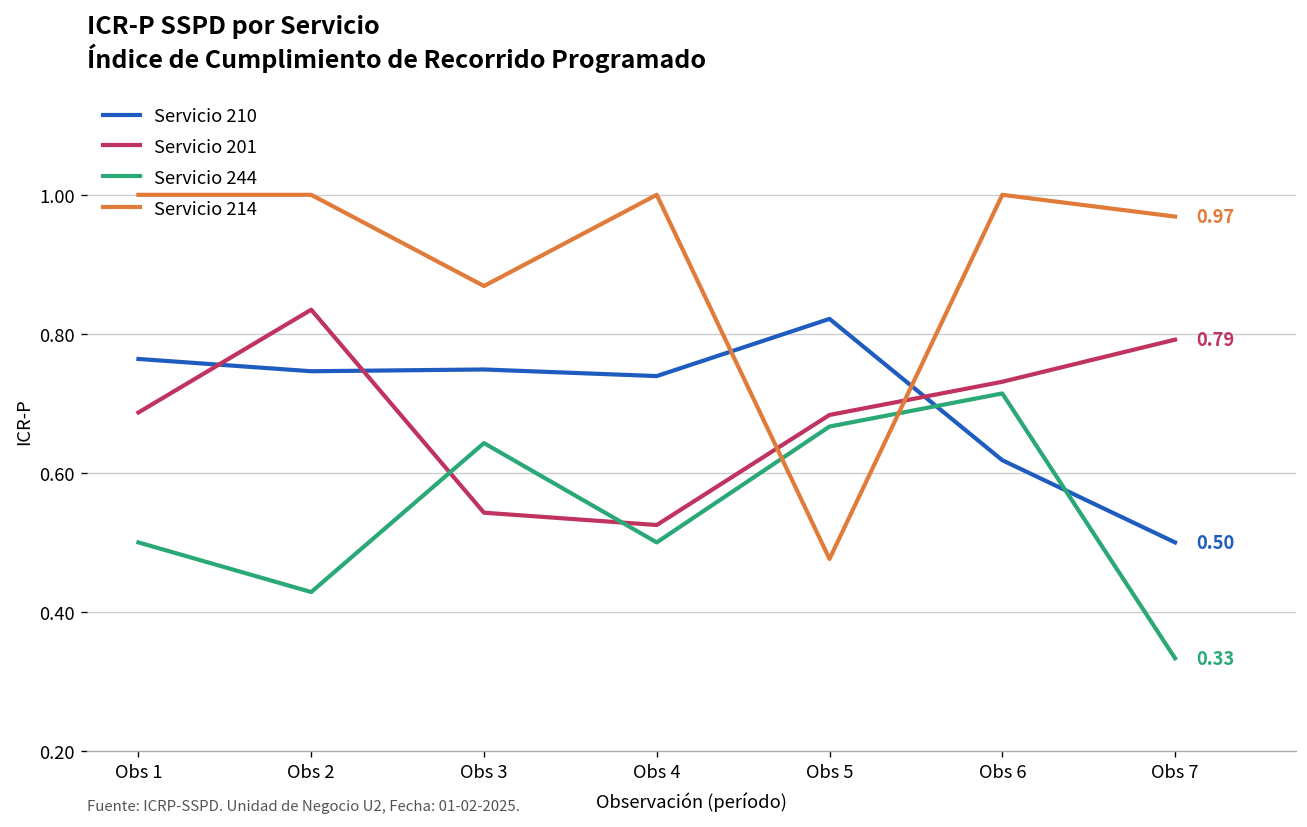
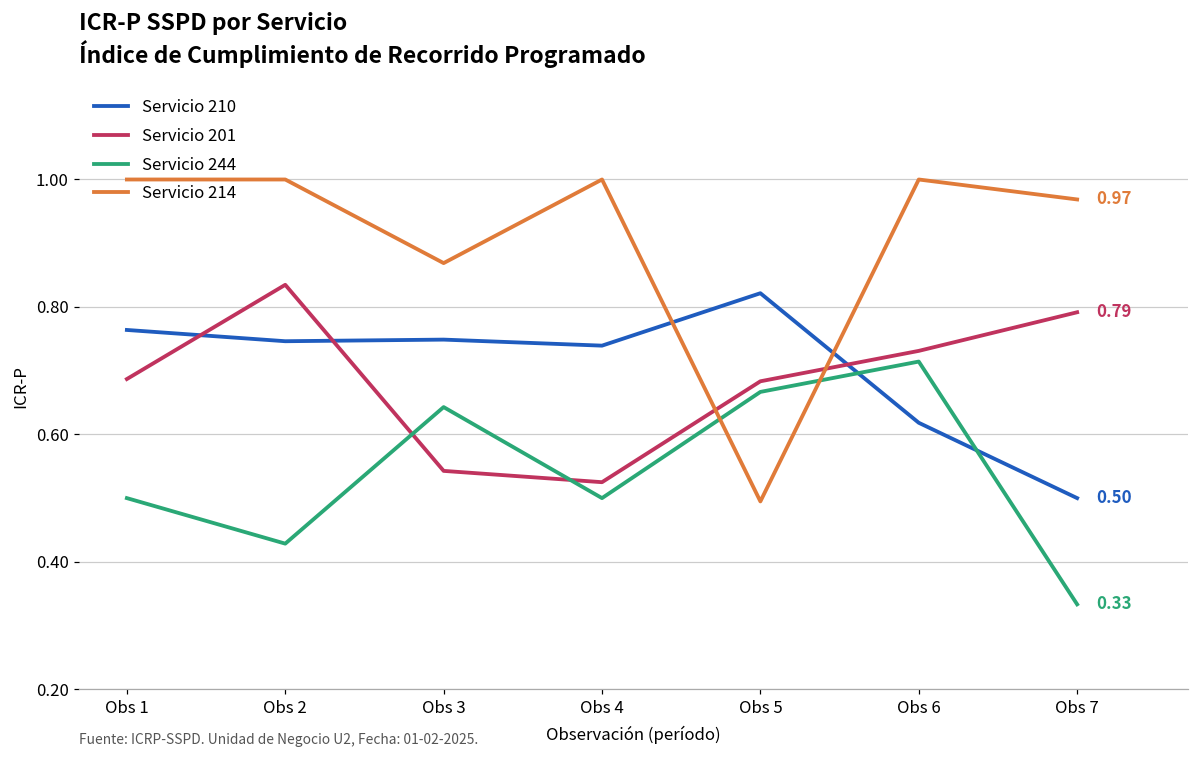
Servicio 214, Obs 5: 0.48 -> 0.49
